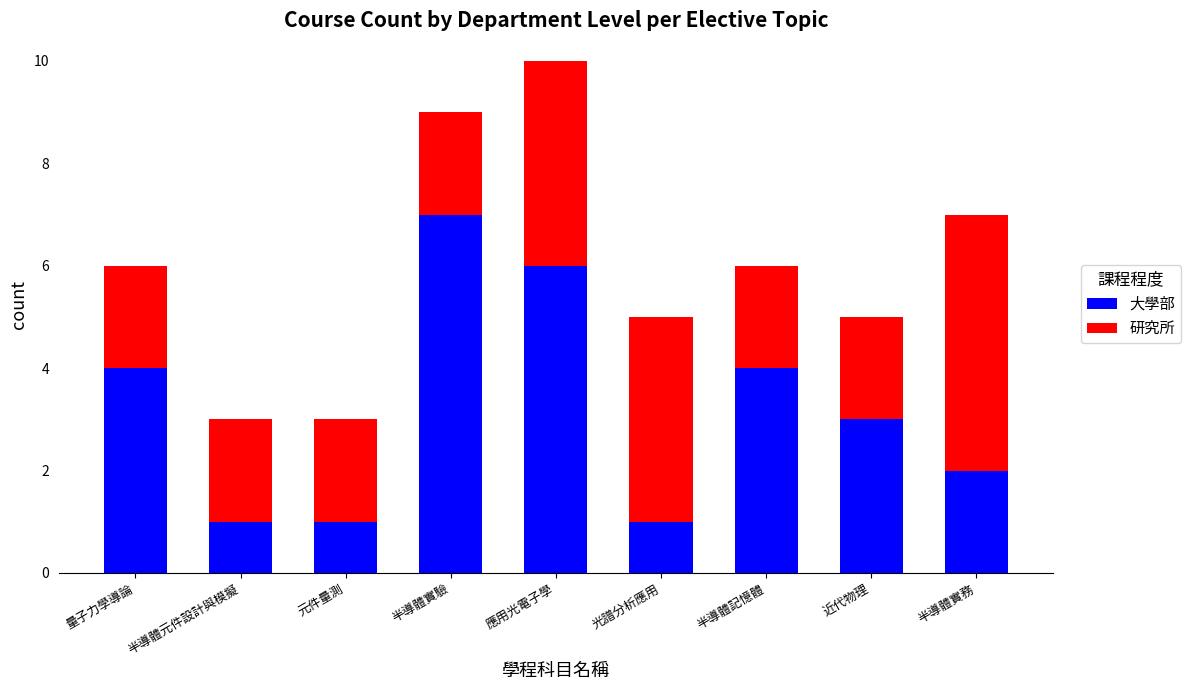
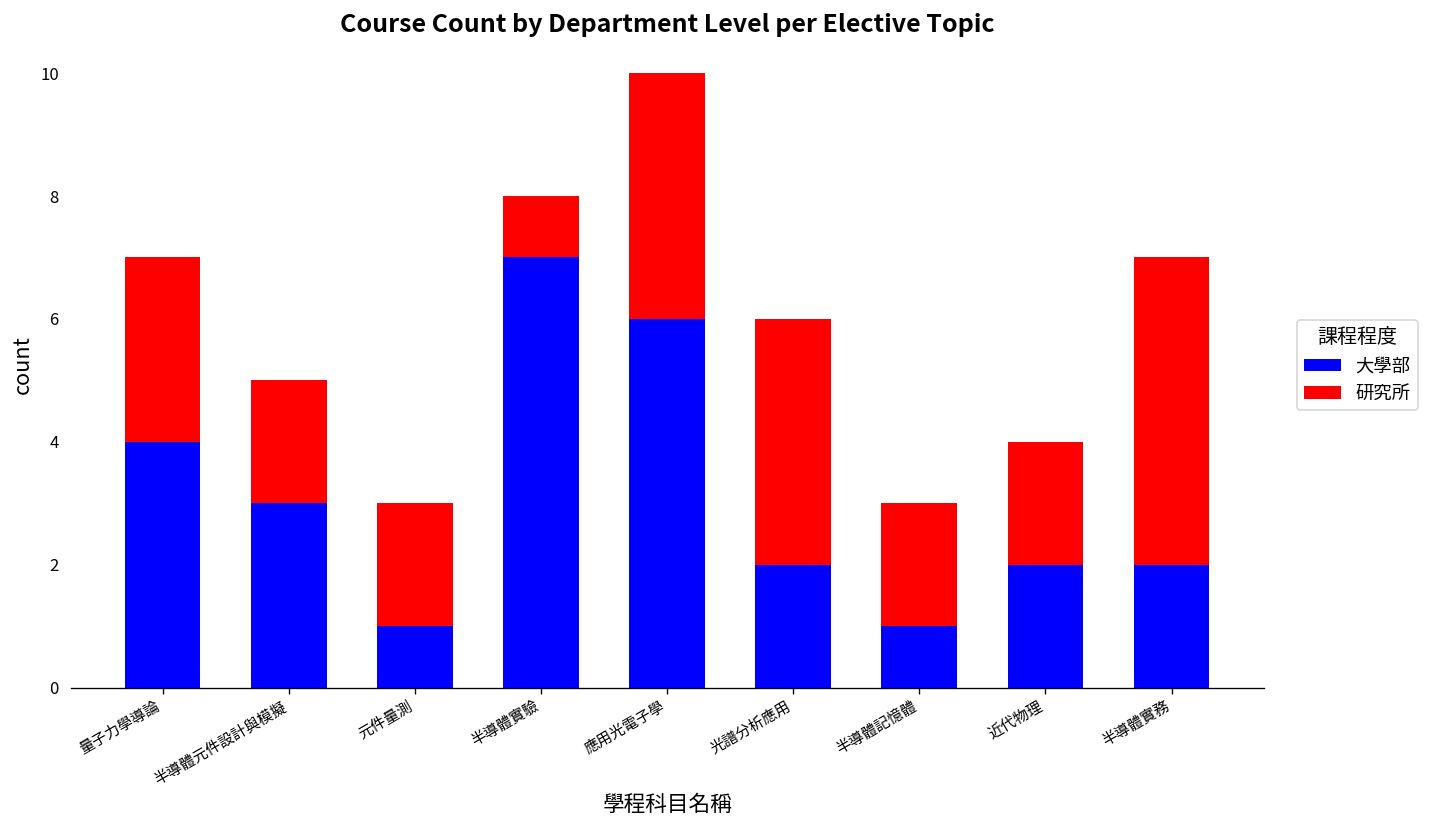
研究所, 量子力學導論: 2 -> 3
大學部, 半導體元件設計與模擬: 1 -> 3
研究所, 半導體實驗: 2 -> 1
大學部, 光譜分析應用: 1 -> 2
大學部, 半導體記憶體: 4 -> 1
大學部, 近代物理: 3 -> 2
